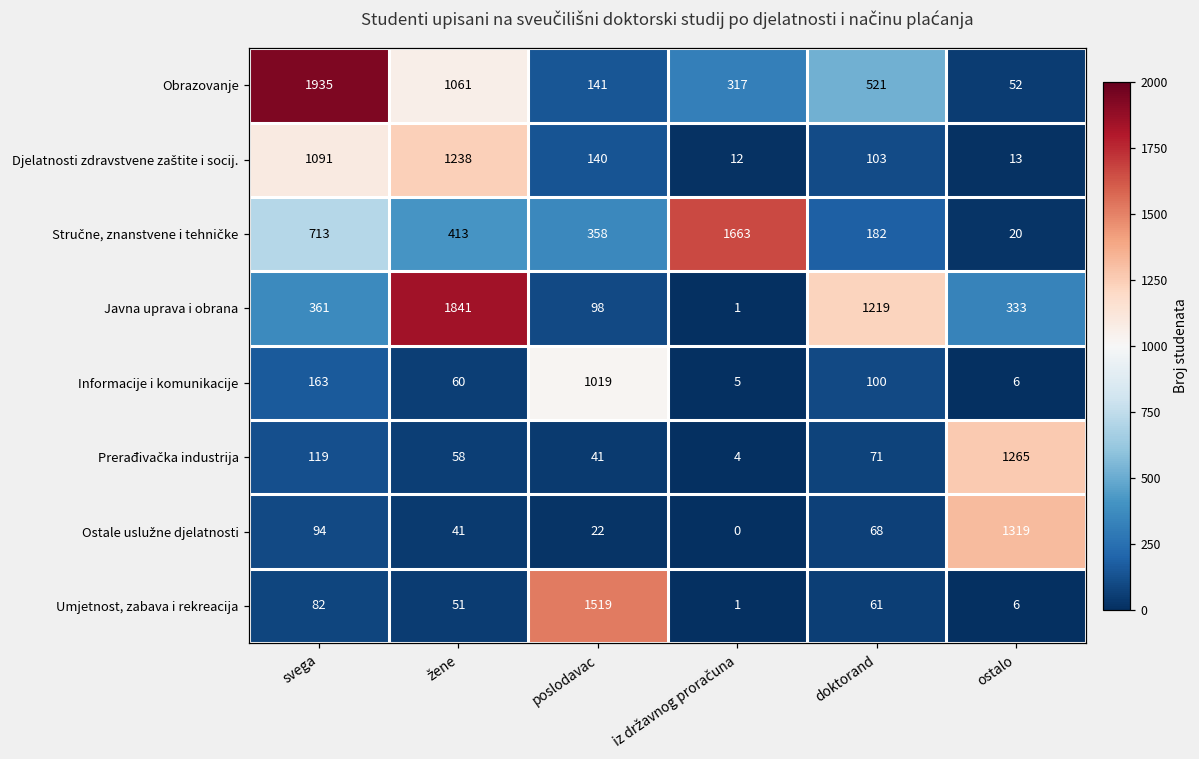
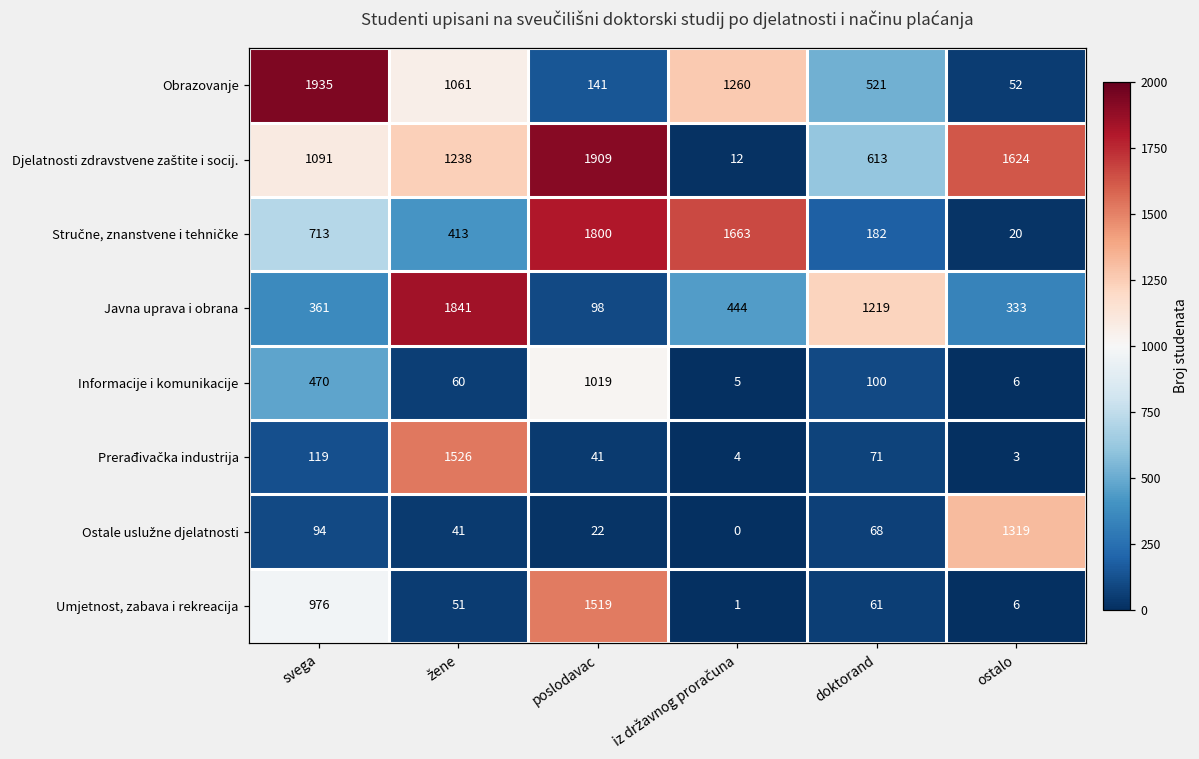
Obrazovanje, iz državnog proračuna: 317 -> 1260
Djelatnosti zdravstvene zaštite i socij., poslodavac: 140 -> 1909
Djelatnosti zdravstvene zaštite i socij., doktorand: 103 -> 613
Djelatnosti zdravstvene zaštite i socij., ostalo: 13 -> 1624
Stručne, znanstvene i tehničke, poslodavac: 358 -> 1800
Javna uprava i obrana, iz državnog proračuna: 1 -> 444
Informacije i komunikacije, svega: 163 -> 470
Prerađivačka industrija, žene: 58 -> 1526
Prerađivačka industrija, ostalo: 1265 -> 3
Umjetnost, zabava i rekreacija, svega: 82 -> 976
